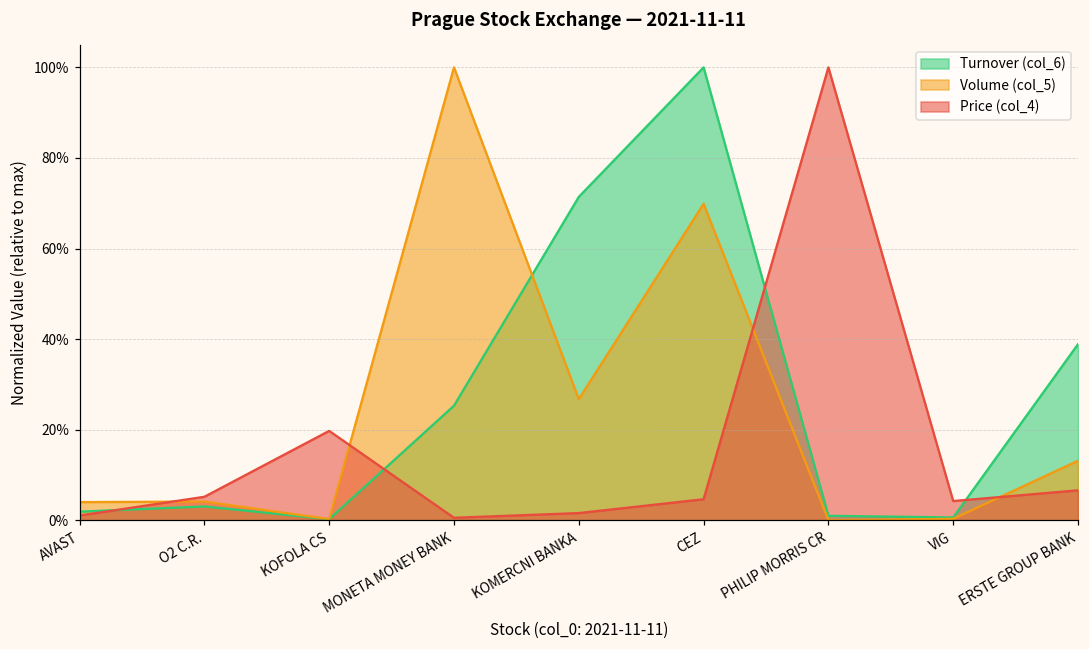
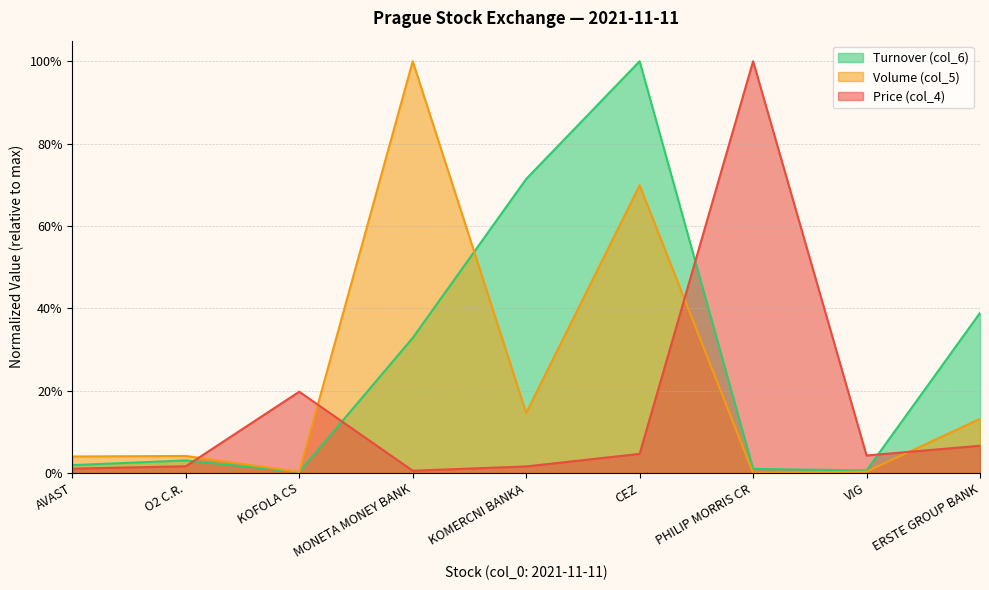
Price (col_4), O2 C.R.: 5% -> 2%
Turnover (col_6), MONETA MONEY BANK: 25% -> 33%
Volume (col_5), KOMERCNI BANKA: 27% -> 15%
